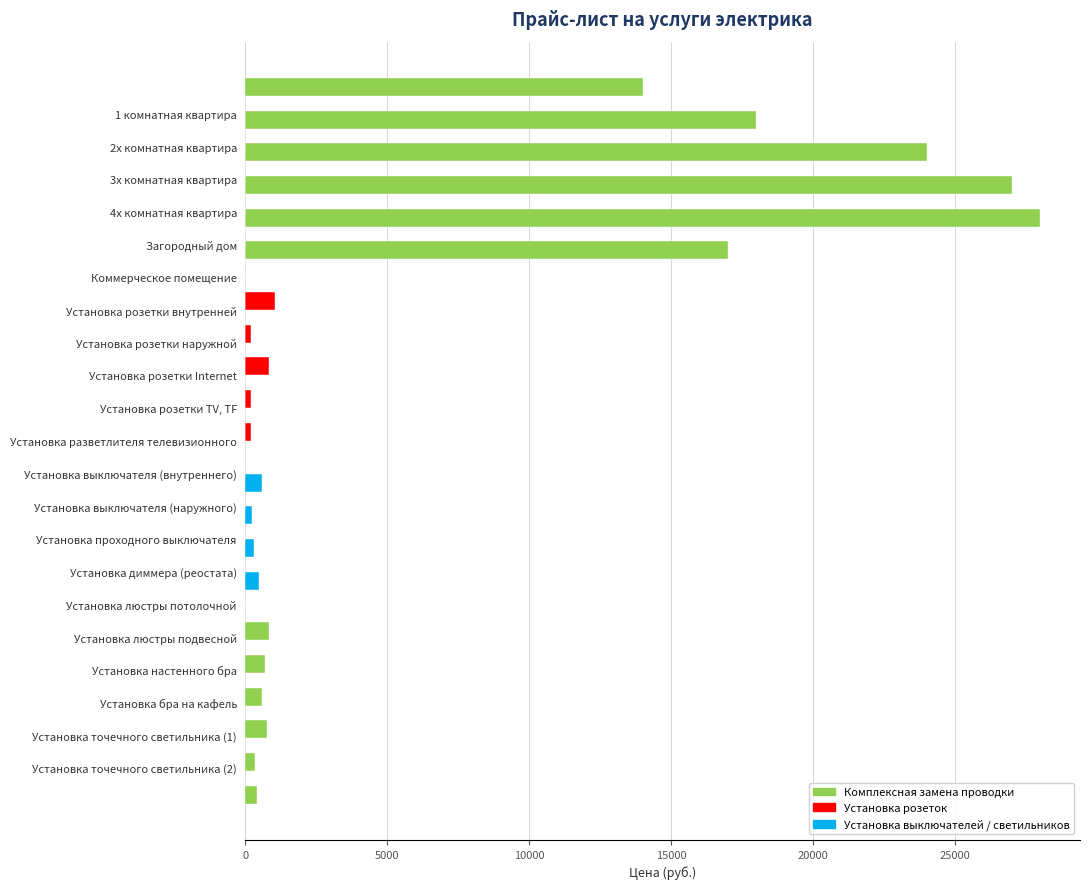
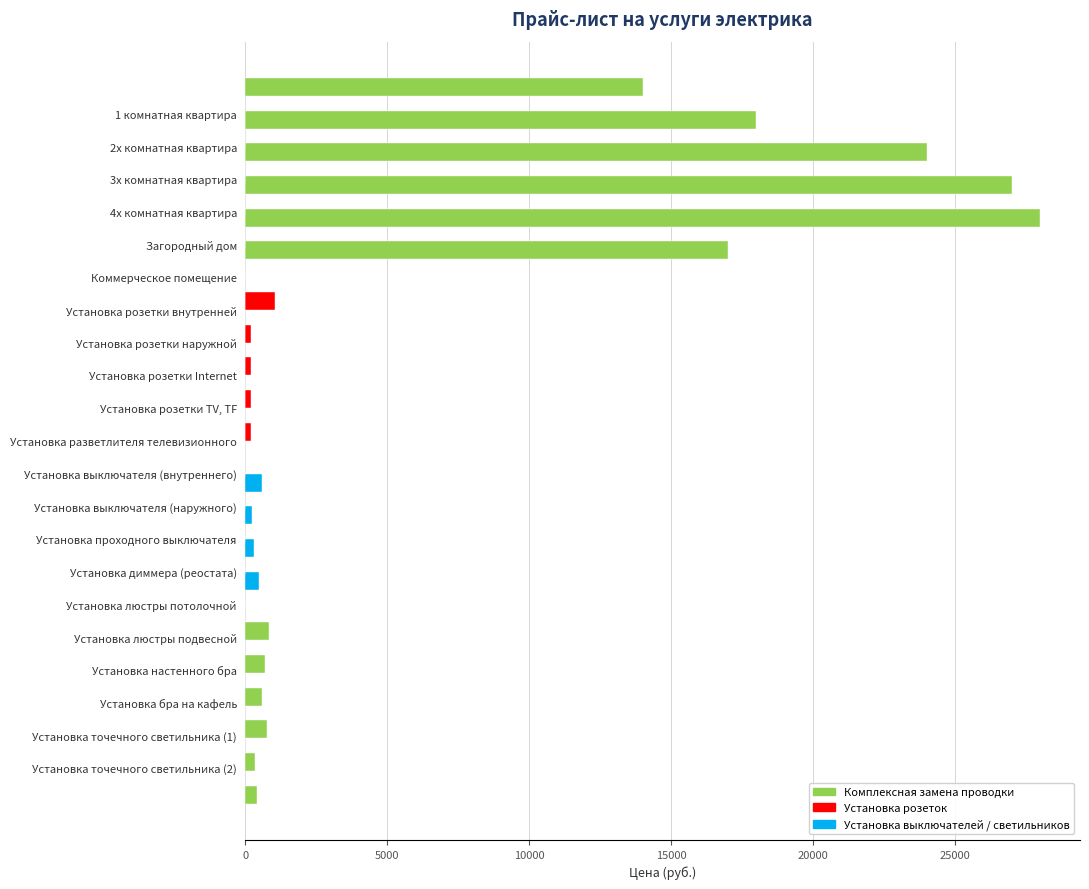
Установка розеток, Установка розетки Internet: 800 -> 200
